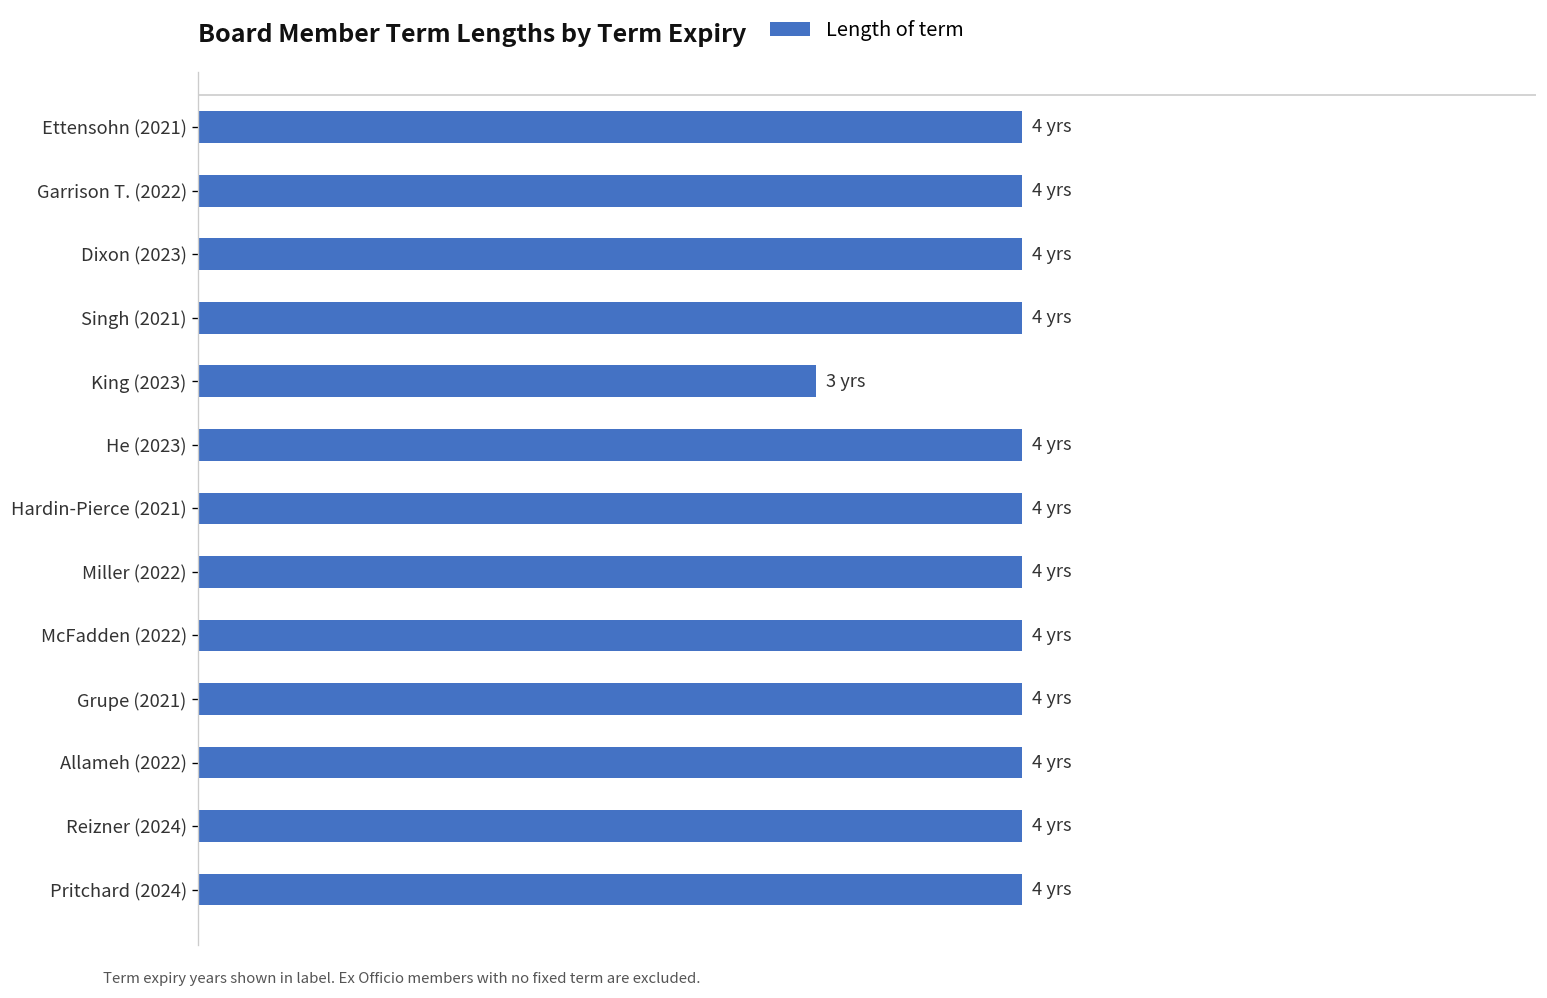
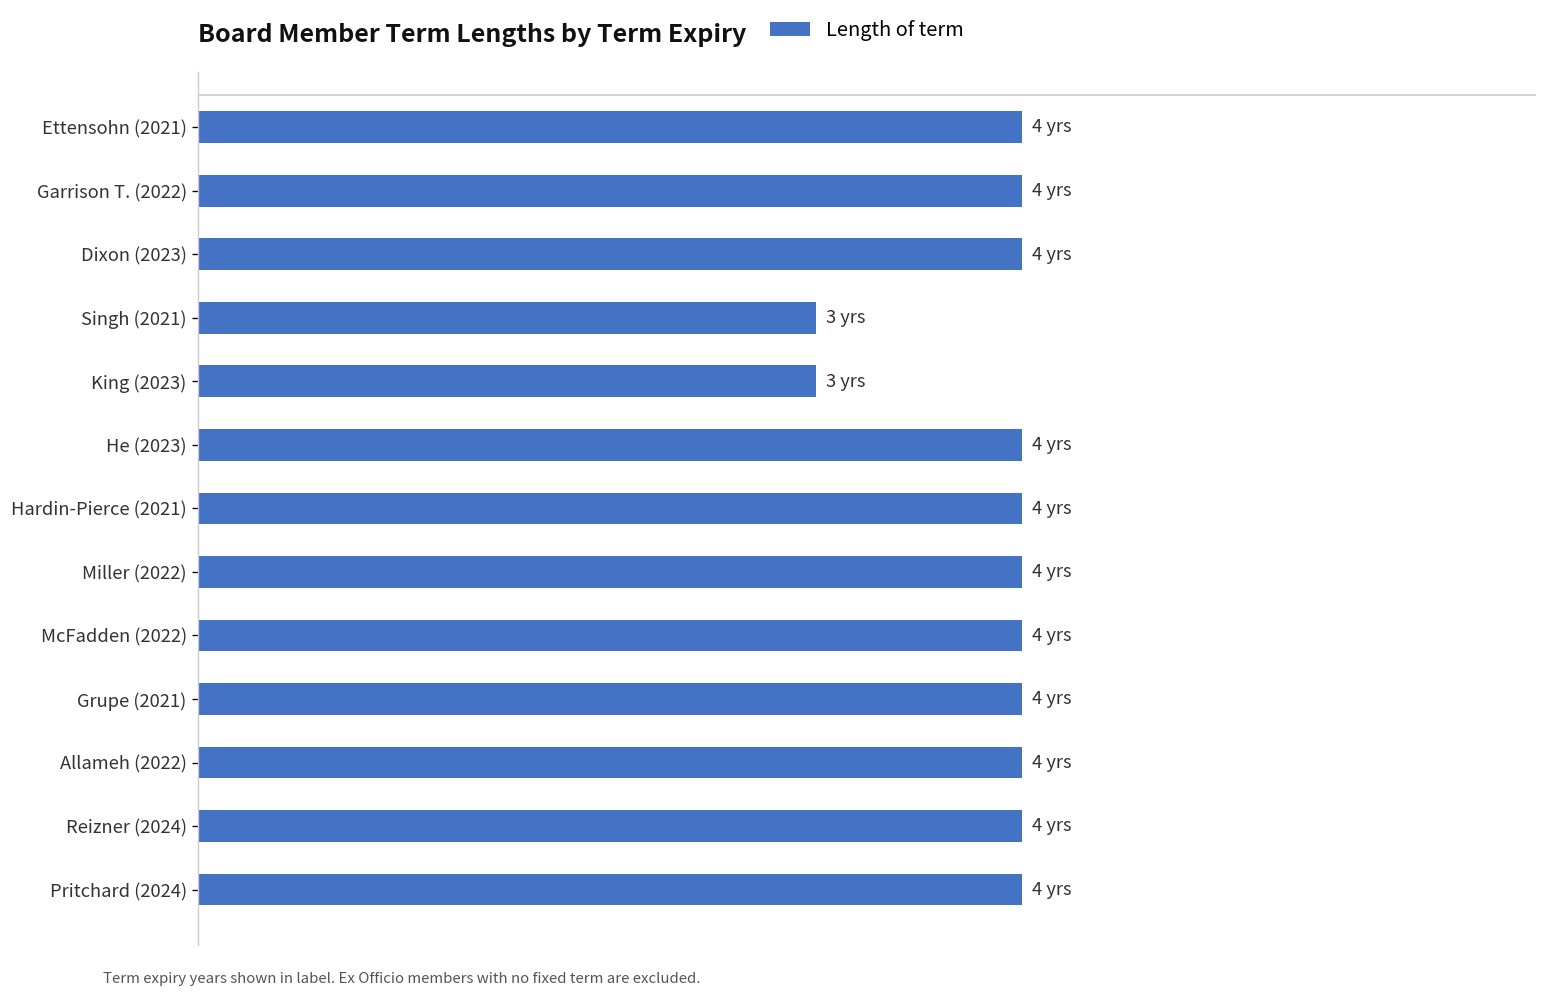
Singh (2021): 4 -> 3
